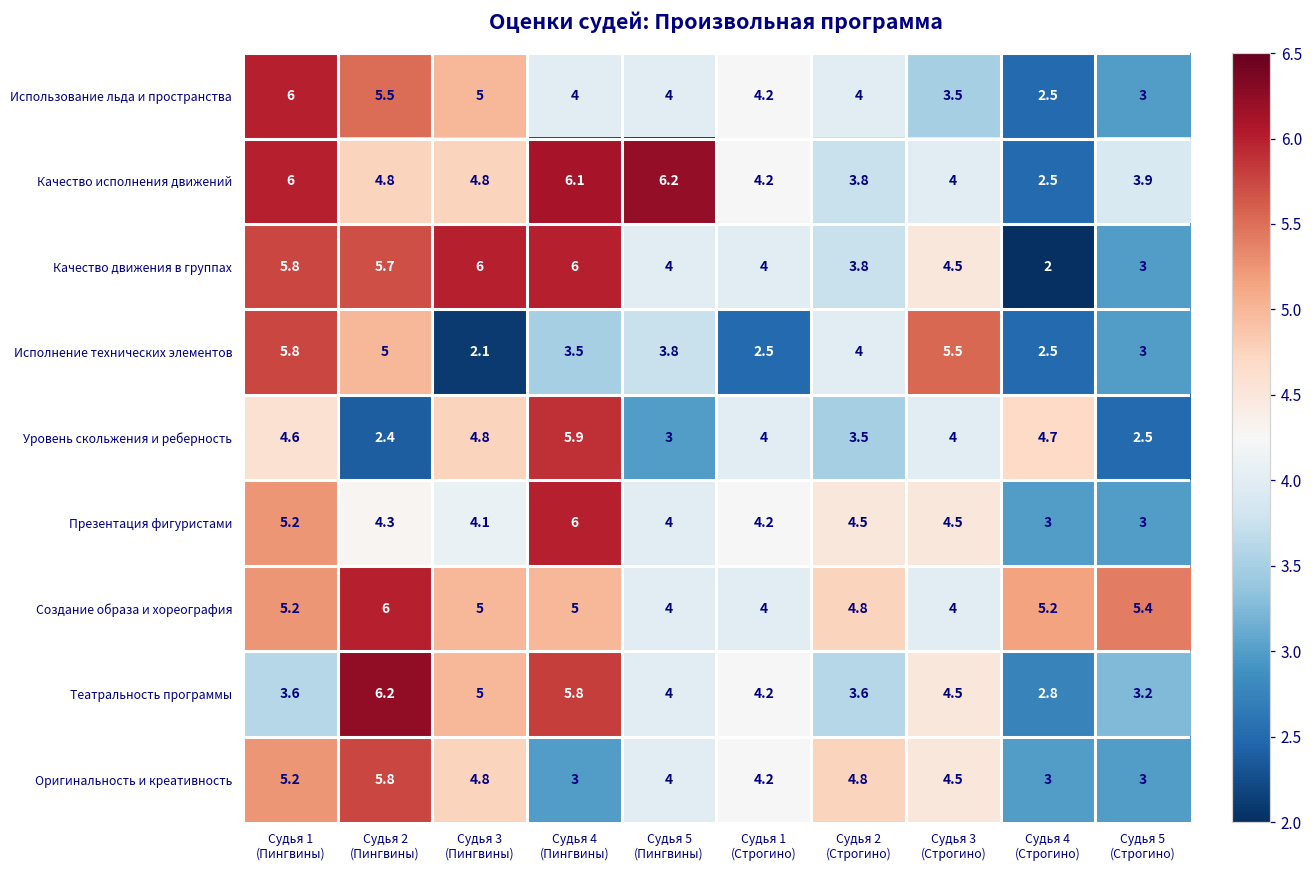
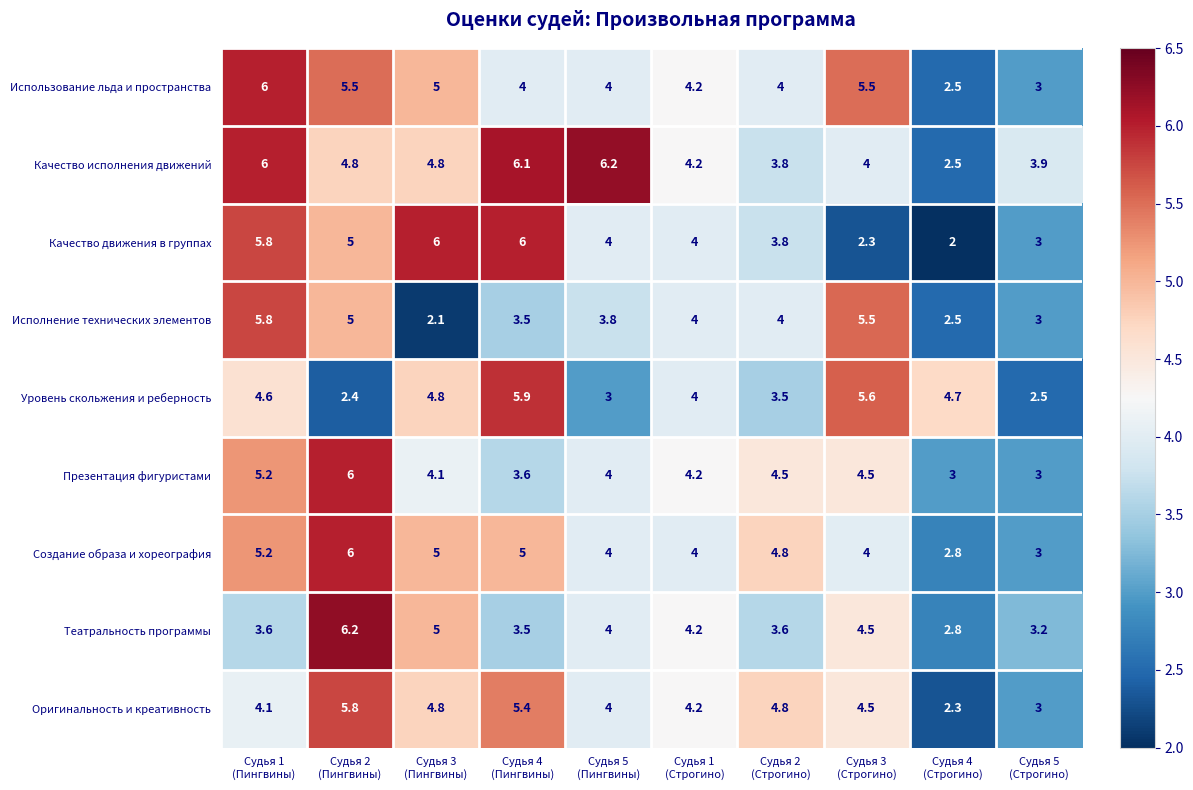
Использование льда и пространства, Судья 3 (Строгино): 3.5 -> 5.5
Качество движения в группах, Судья 2 (Пингвины): 5.7 -> 5
Качество движения в группах, Судья 3 (Строгино): 4.5 -> 2.3
Исполнение технических элементов, Судья 1 (Строгино): 2.5 -> 4
Уровень скольжения и реберность, Судья 3 (Строгино): 4 -> 5.6
Презентация фигуристами, Судья 2 (Пингвины): 4.3 -> 6
Презентация фигуристами, Судья 4 (Пингвины): 6 -> 3.6
Создание образа и хореография, Судья 4 (Строгино): 5.2 -> 2.8
Создание образа и хореография, Судья 5 (Строгино): 5.4 -> 3
Театральность программы, Судья 4 (Пингвины): 5.8 -> 3.5
Оригинальность и креативность, Судья 1 (Пингвины): 5.2 -> 4.1
Оригинальность и креативность, Судья 4 (Пингвины): 3 -> 5.4
Оригинальность и креативность, Судья 4 (Строгино): 3 -> 2.3
